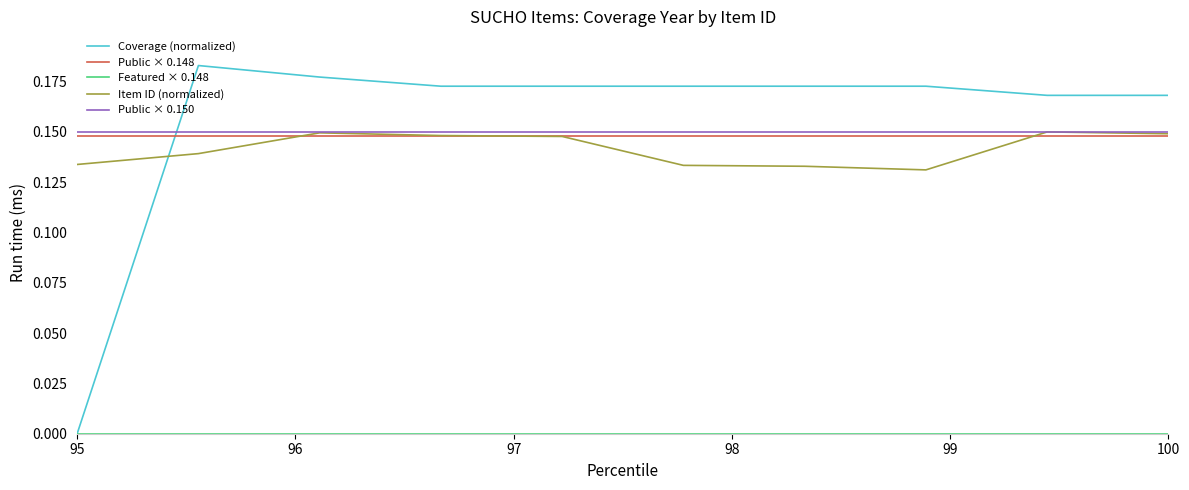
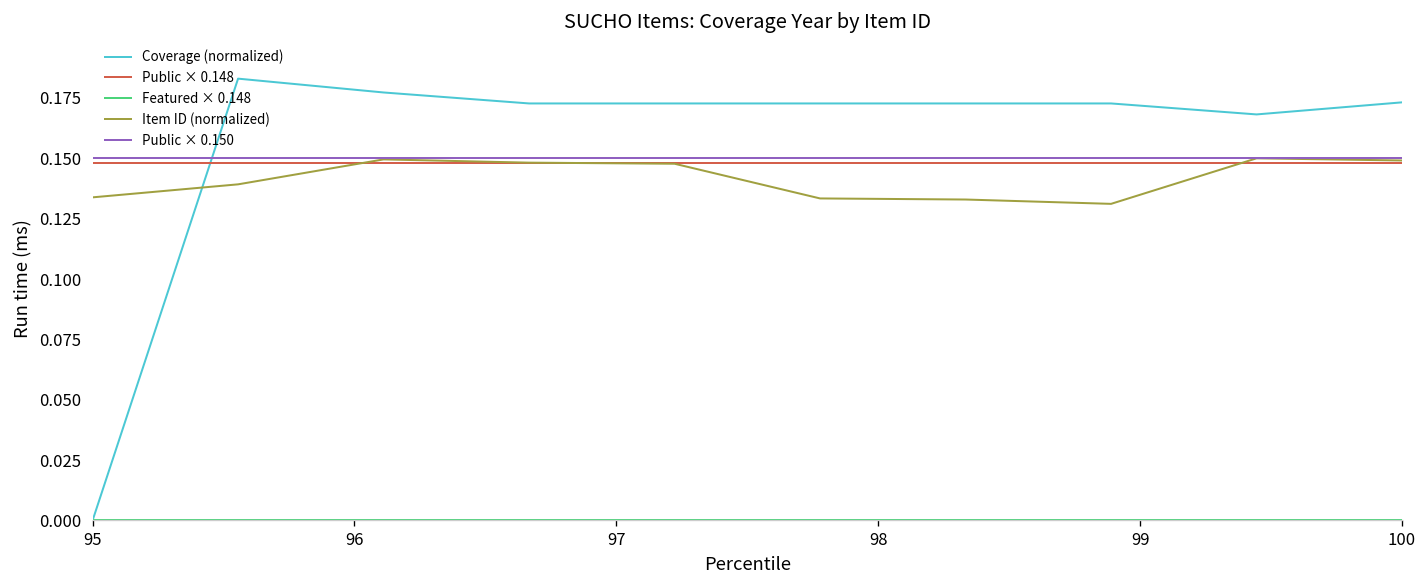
Coverage (normalized), 100: 0.168 -> 0.173
